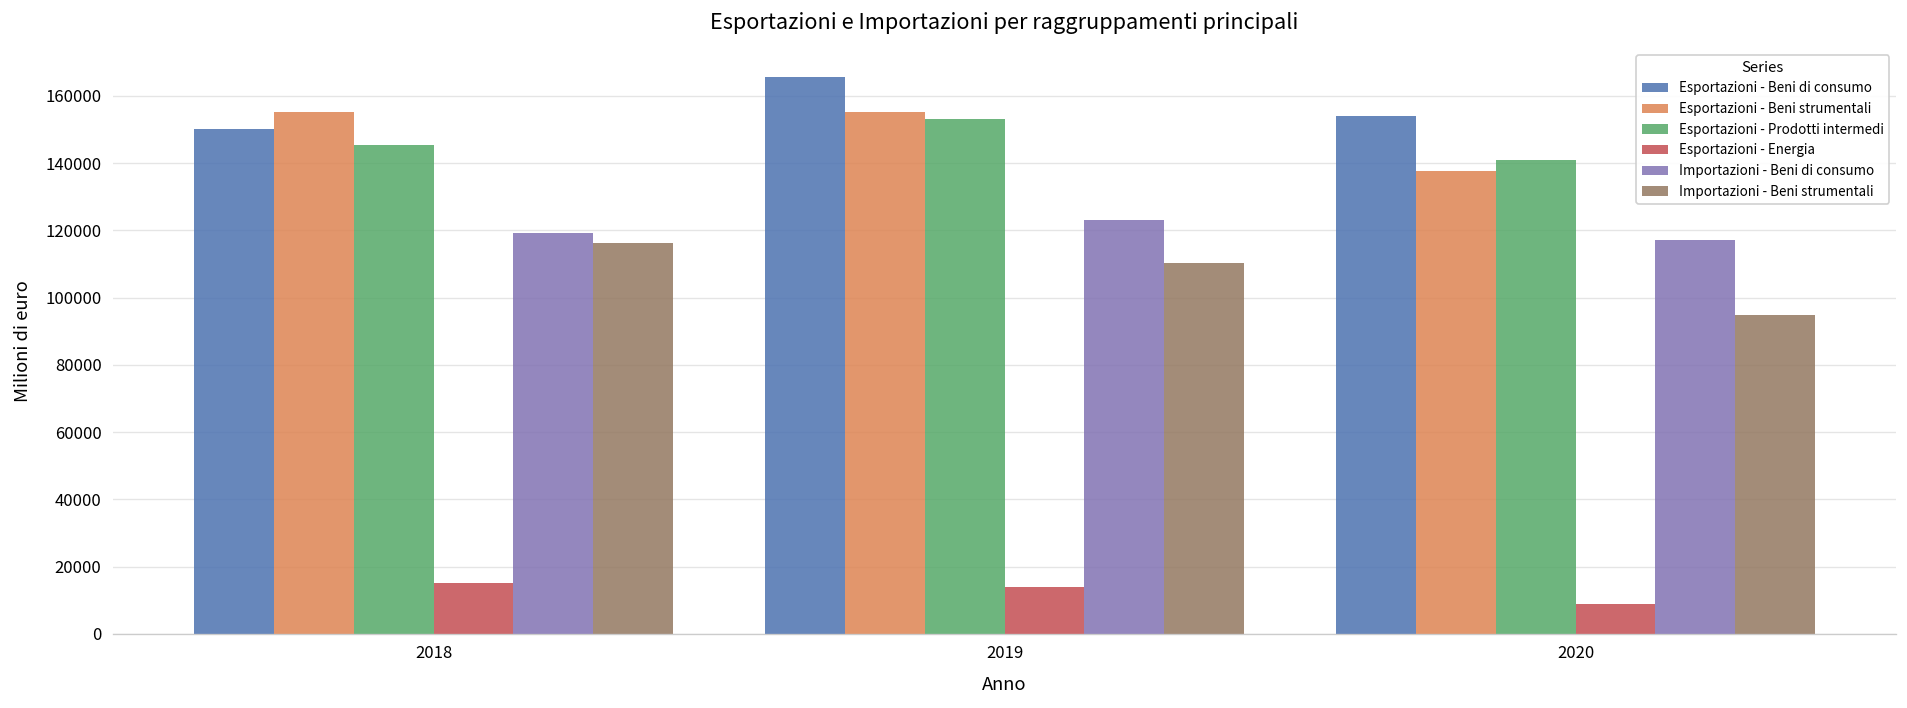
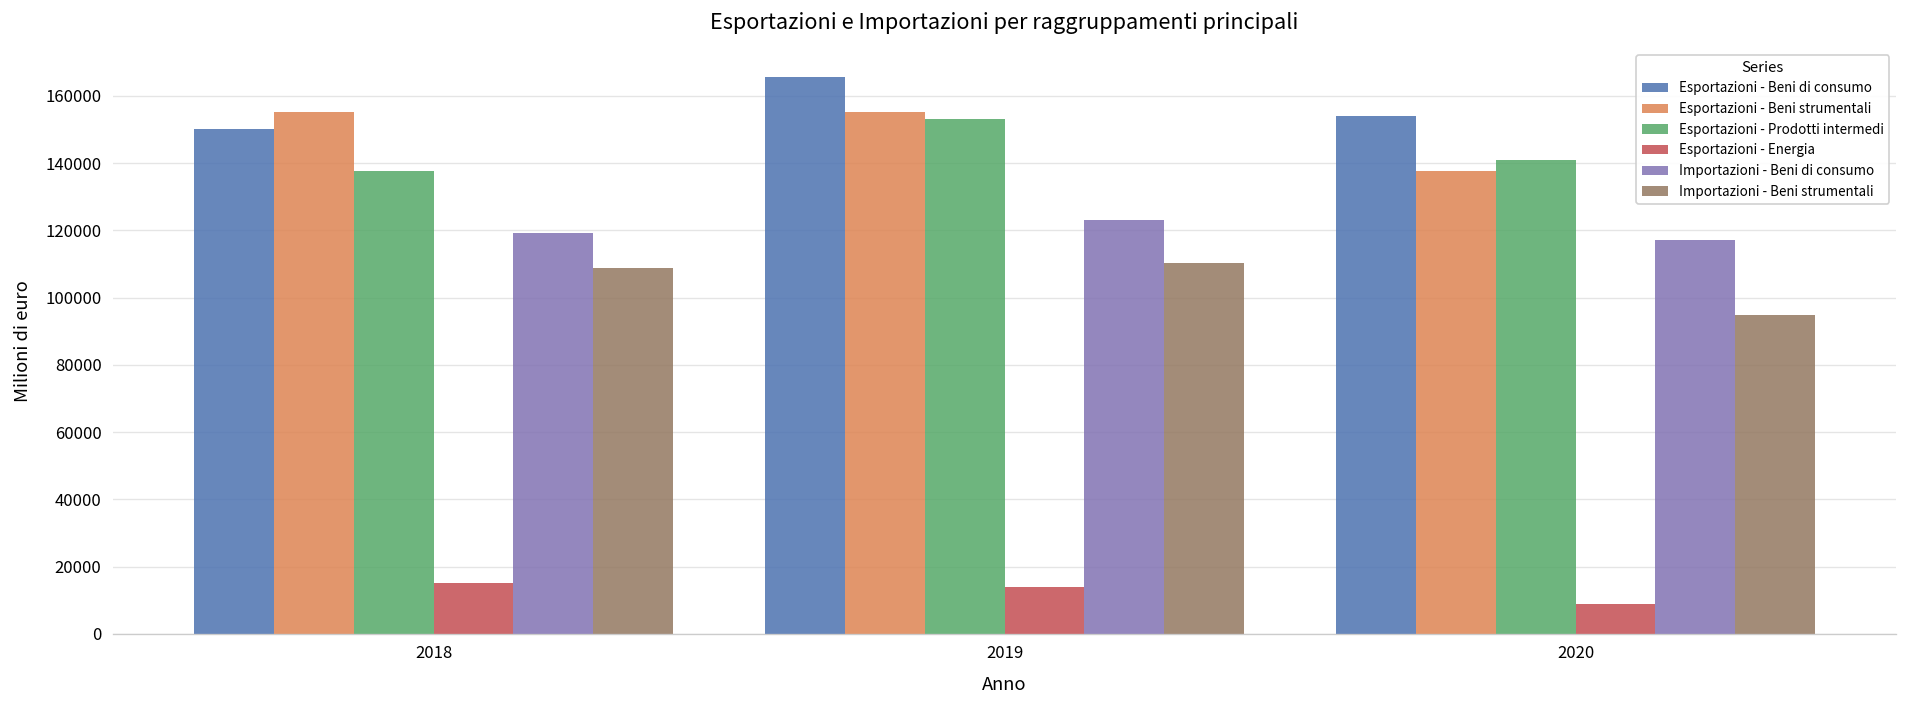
Esportazioni - Prodotti intermedi, 2018: 145000 -> 138000
Importazioni - Beni strumentali, 2018: 116000 -> 109000
